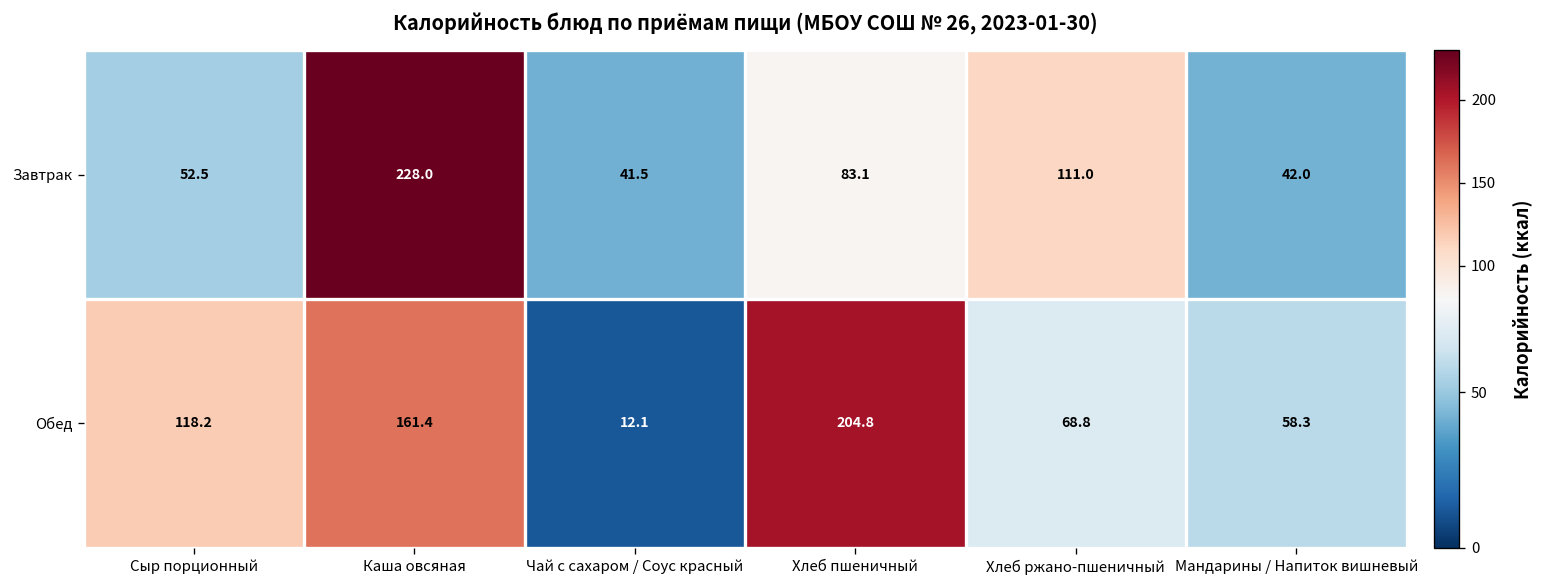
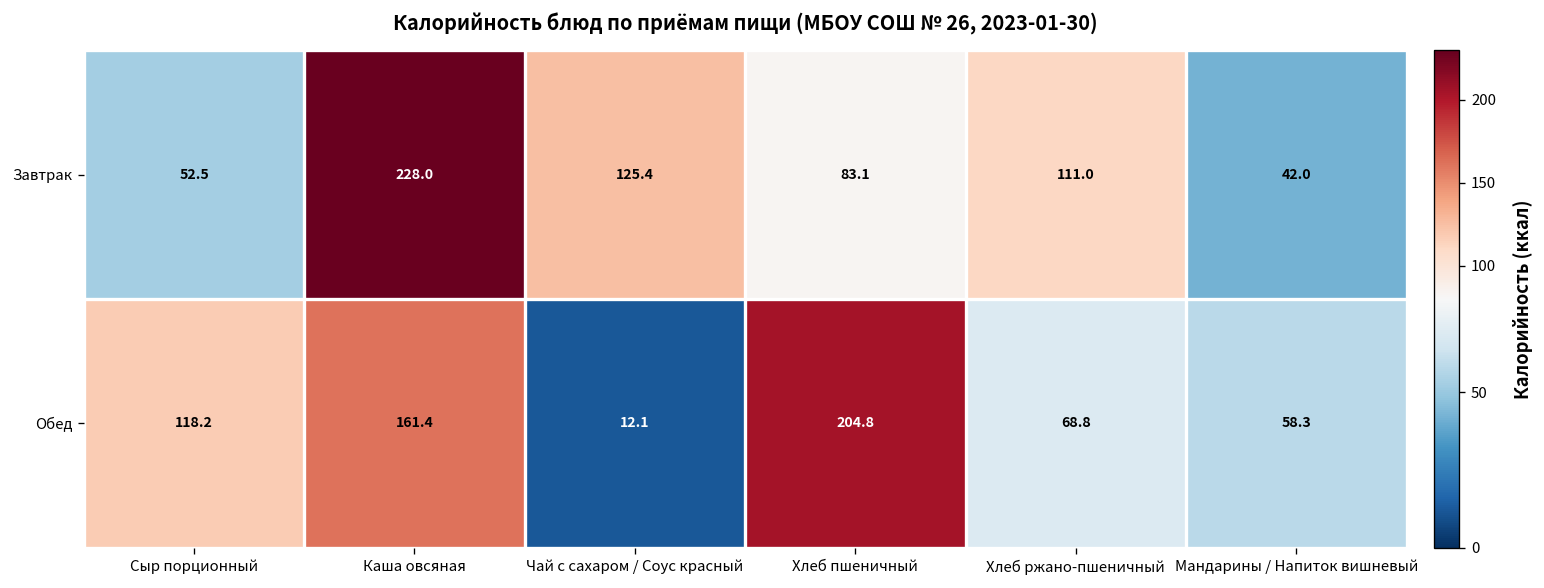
Завтрак, Чай с сахаром / Соус красный: 41.5 -> 125.4
